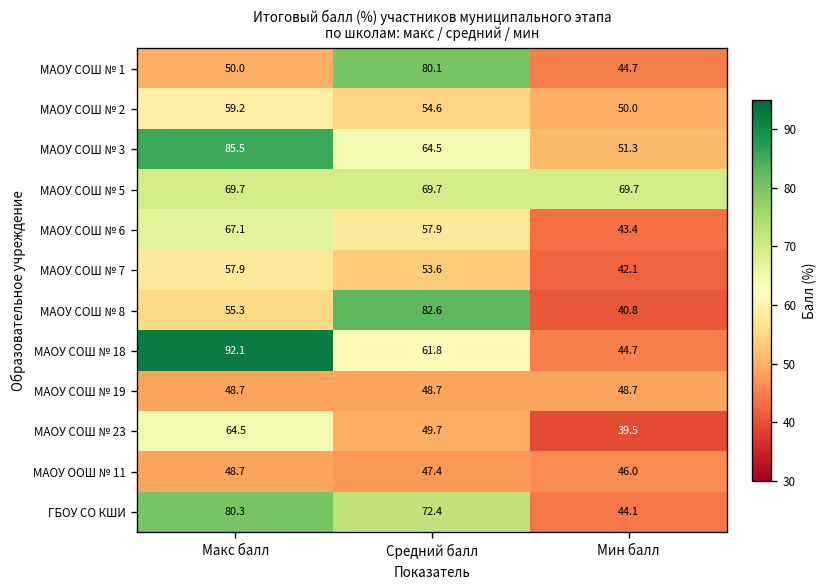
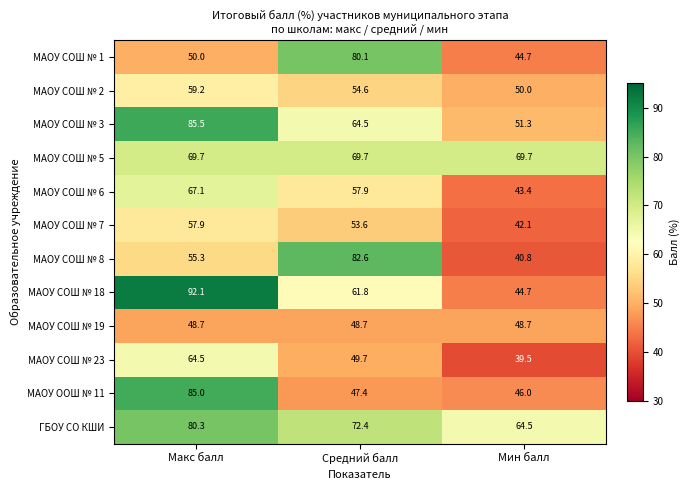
МАОУ ООШ № 11, Макс балл: 48.7 -> 85.0
ГБОУ СО КШИ, Мин балл: 44.1 -> 64.5
